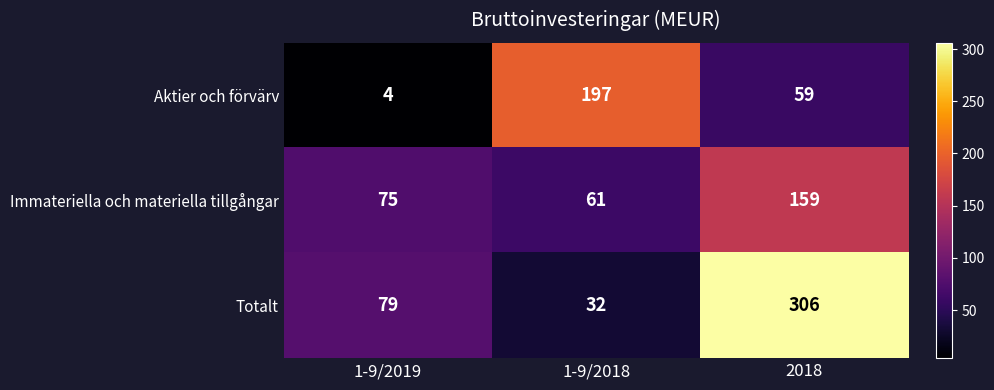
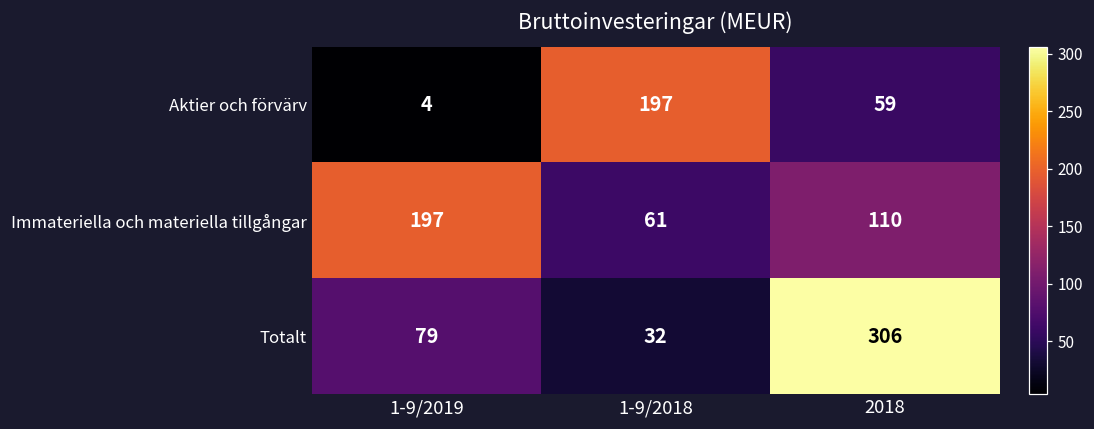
Immateriella och materiella tillgångar, 1-9/2019: 75 -> 197
Immateriella och materiella tillgångar, 2018: 159 -> 110
